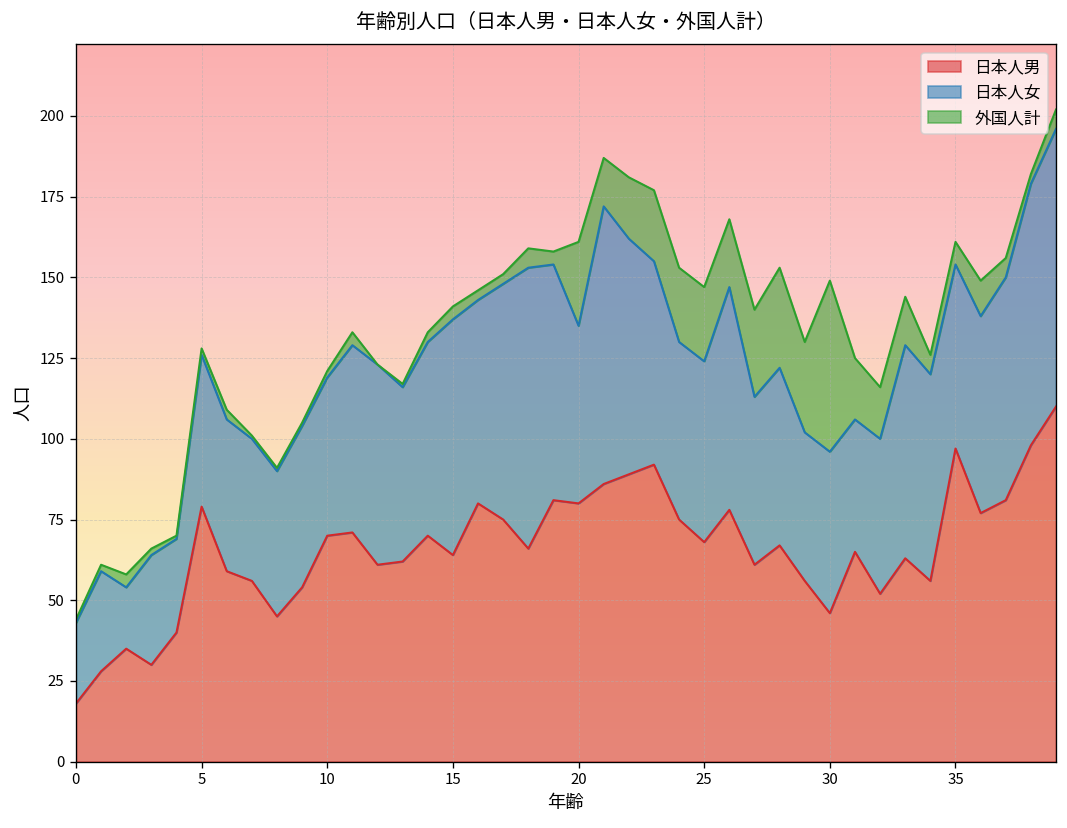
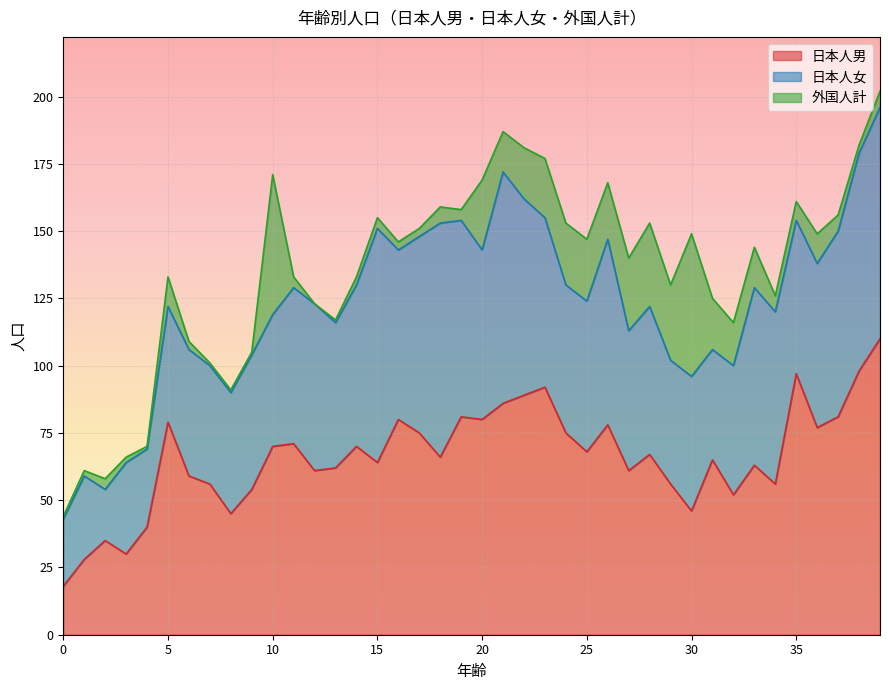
日本人女, 5: 47 -> 43
外国人計, 5: 2 -> 11
外国人計, 10: 2 -> 52
日本人女, 15: 73 -> 87
日本人女, 20: 55 -> 63
